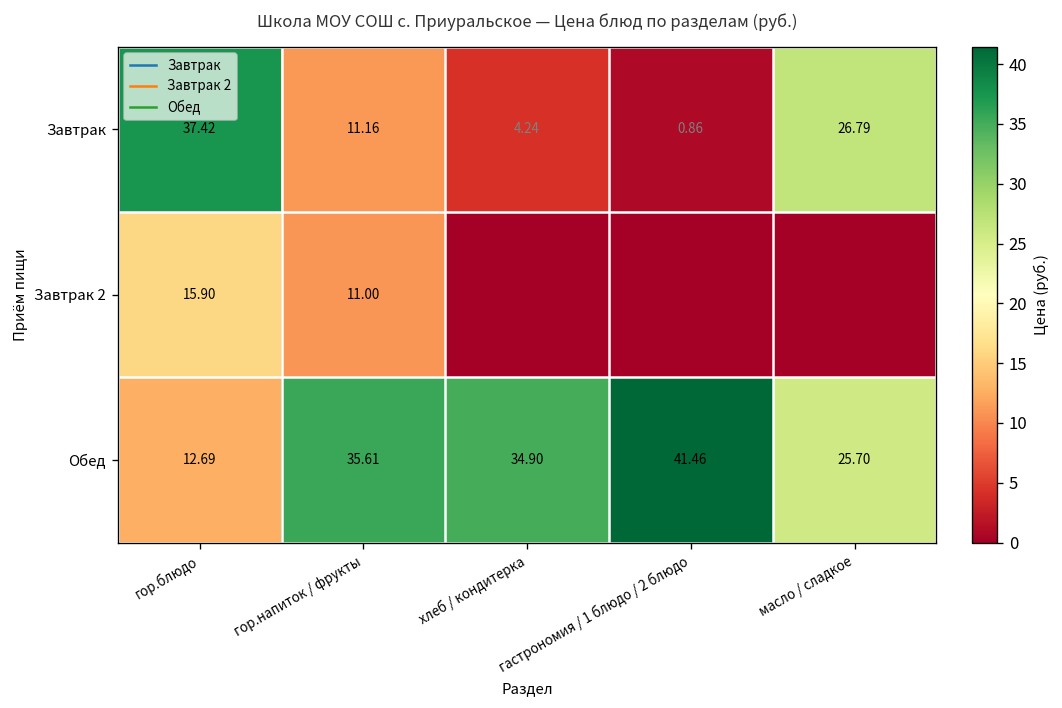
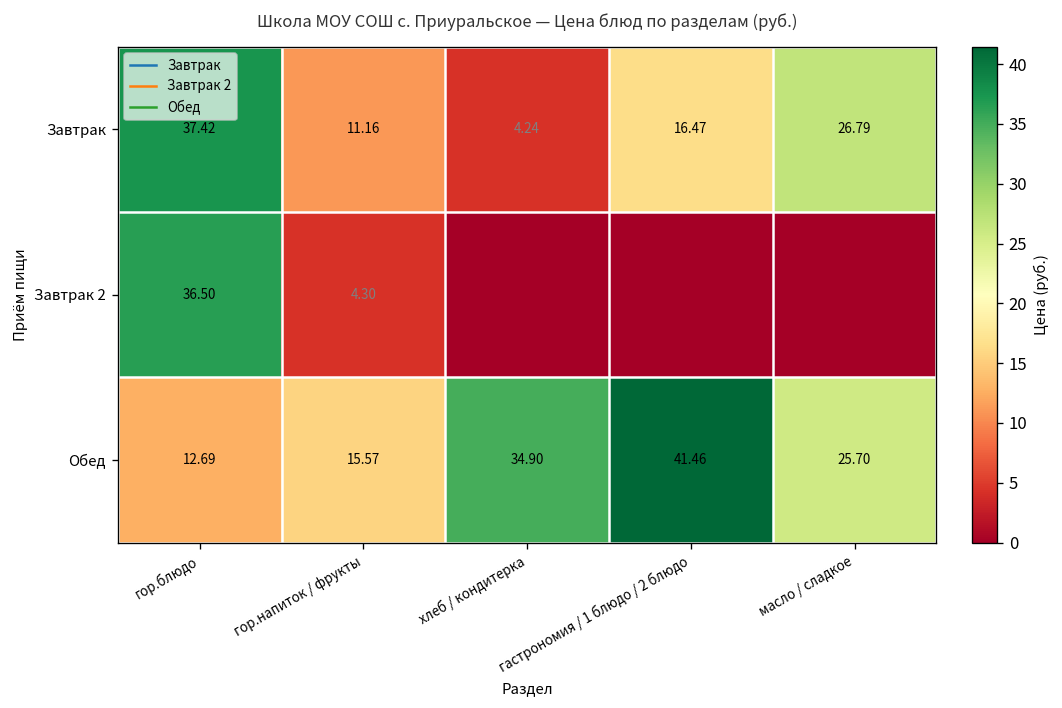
Завтрак, гастрономия / 1 блюдо / 2 блюдо: 0.86 -> 16.47
Завтрак 2, гор.блюдо: 15.90 -> 36.50
Завтрак 2, гор.напиток / фрукты: 11.00 -> 4.30
Обед, гор.напиток / фрукты: 35.61 -> 15.57
